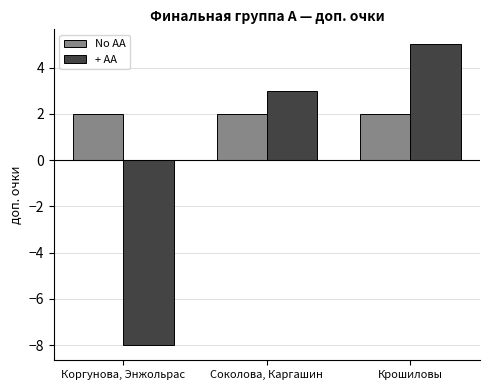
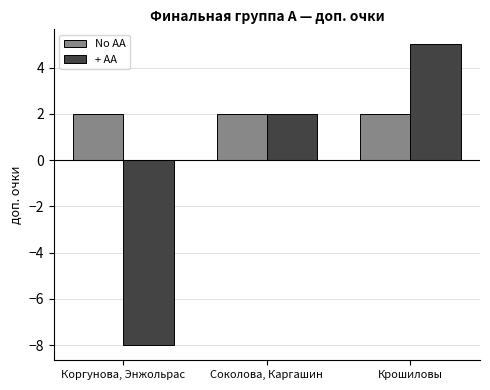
+ AA, Соколова, Каргашин: 3 -> 2
